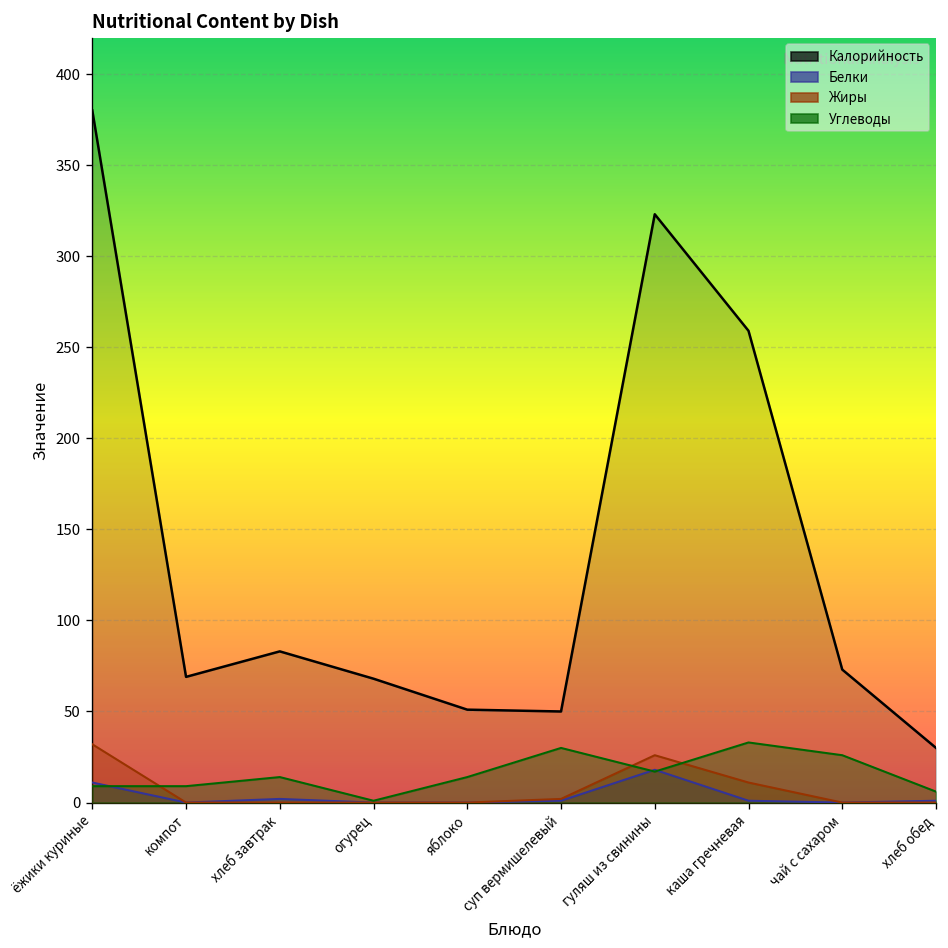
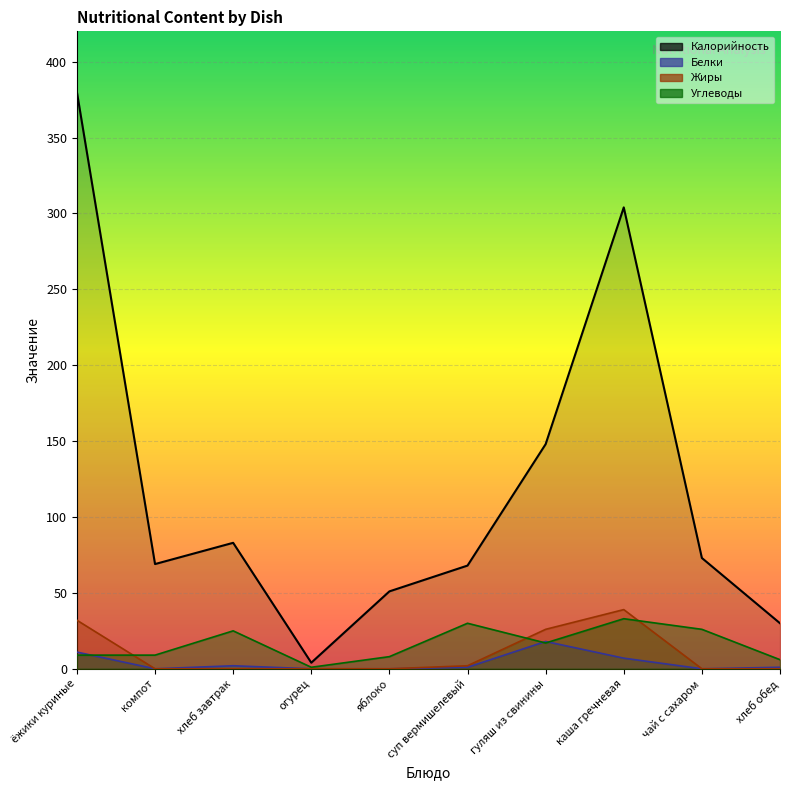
Углеводы, хлеб завтрак: 14 -> 25
Калорийность, огурец: 68 -> 4
Углеводы, яблоко: 14 -> 8
Калорийность, суп вермишелевый: 50 -> 68
Калорийность, гуляш из свинины: 323 -> 148
Калорийность, каша гречневая: 259 -> 304
Белки, каша гречневая: 1 -> 7
Жиры, каша гречневая: 11 -> 39
